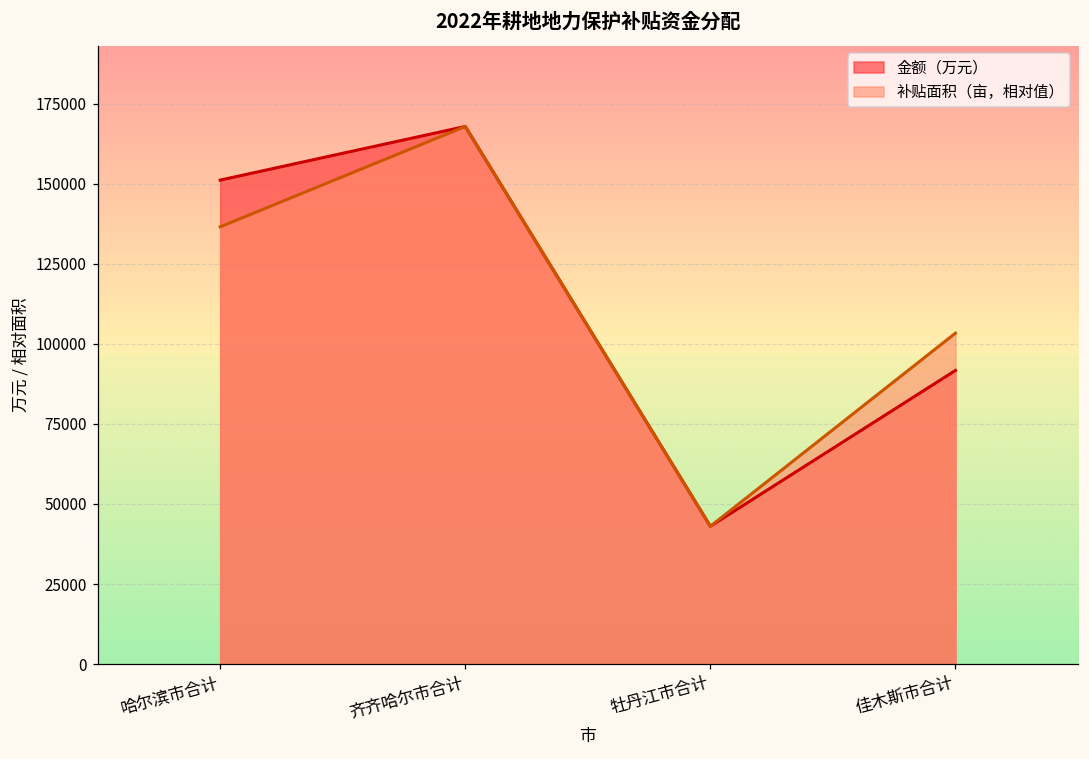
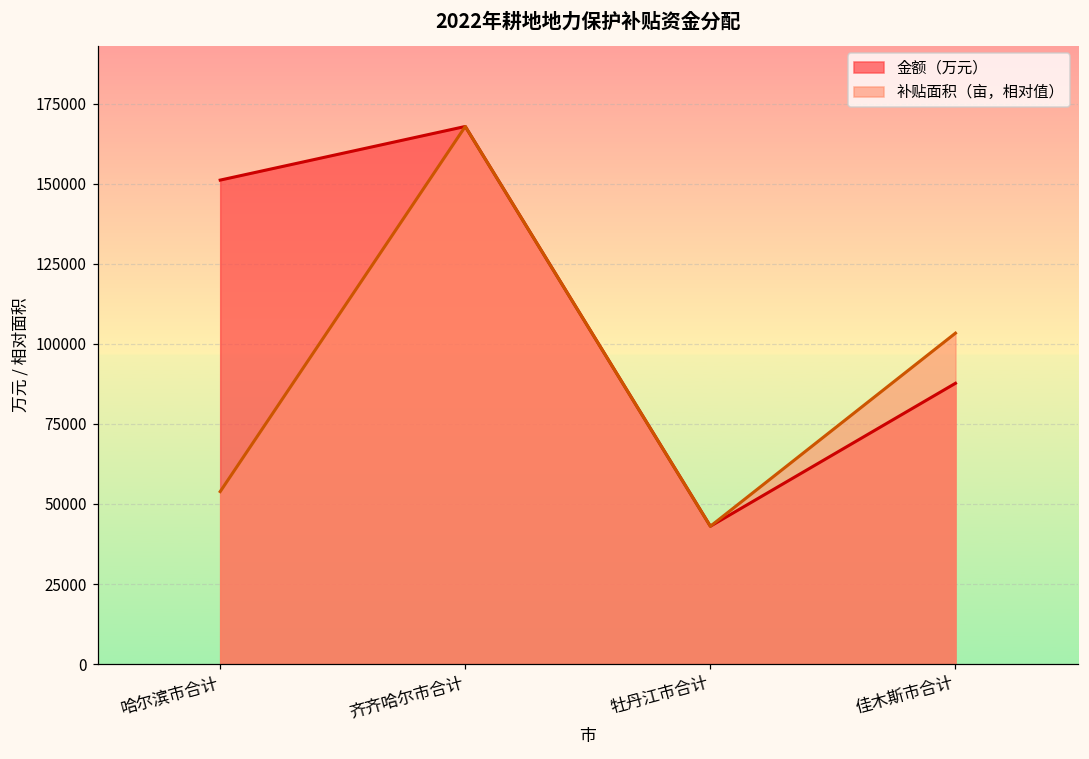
补贴面积（亩，相对值）, 哈尔滨市合计: 137000 -> 54000
金额（万元）, 佳木斯市合计: 92000 -> 88000
